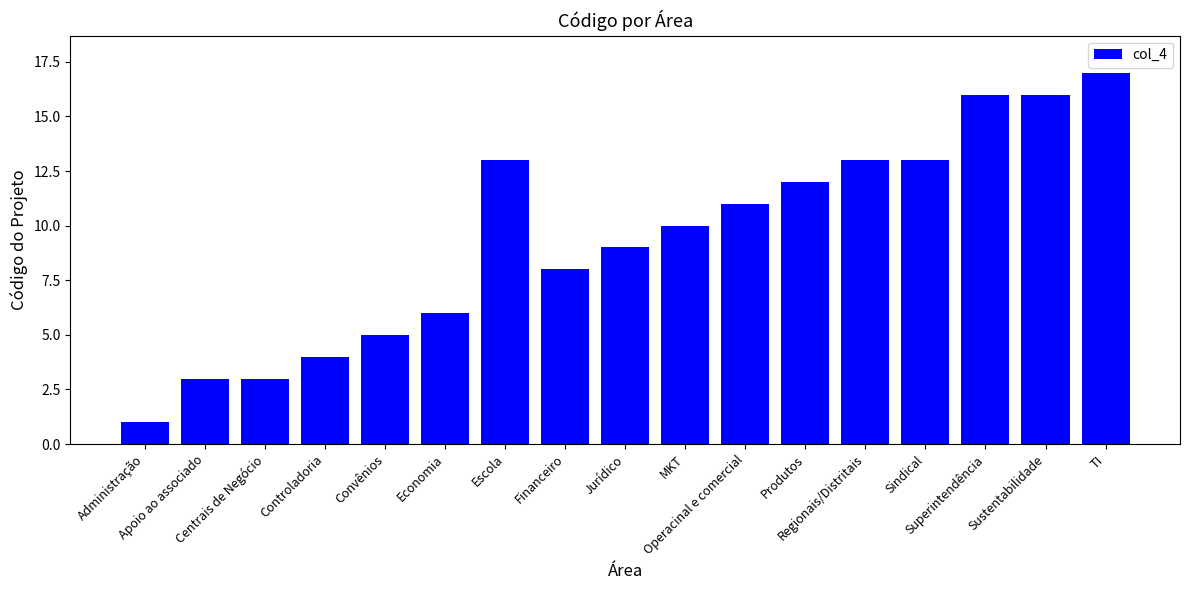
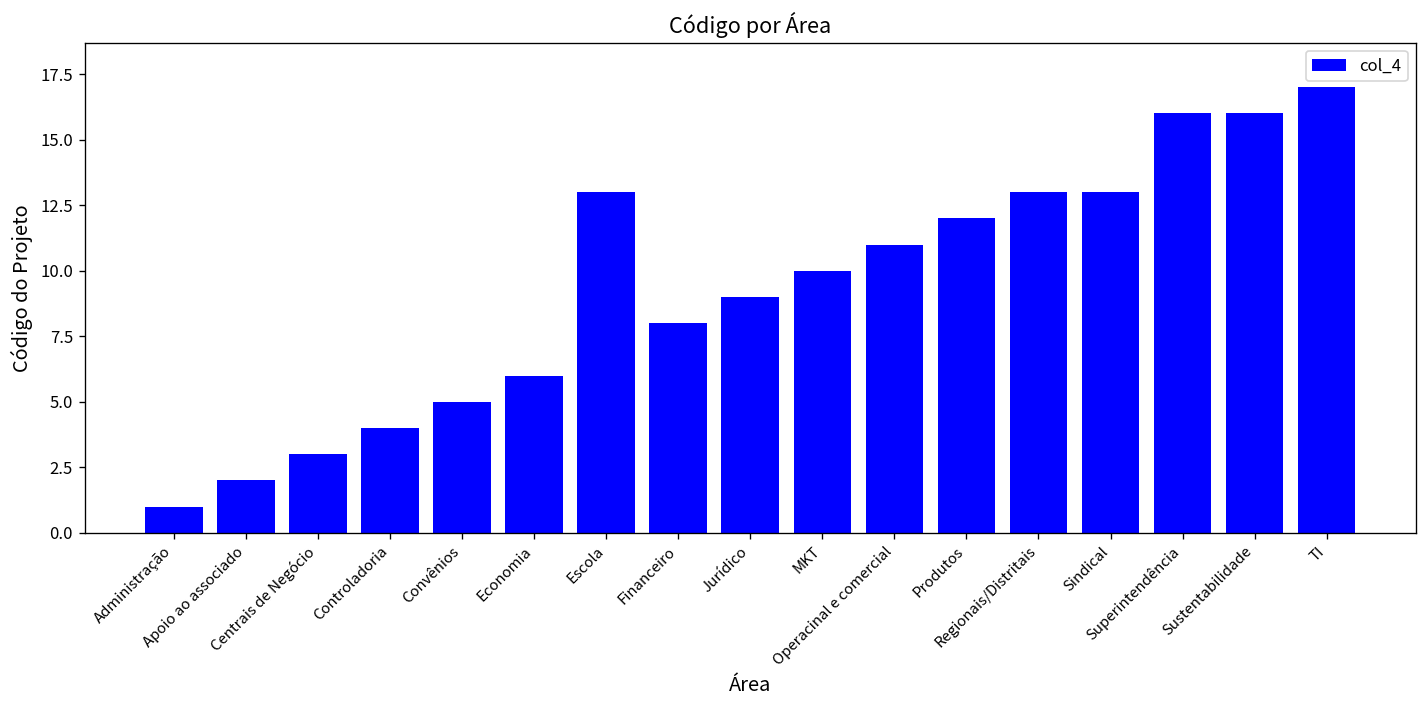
Apoio ao associado: 3 -> 2
